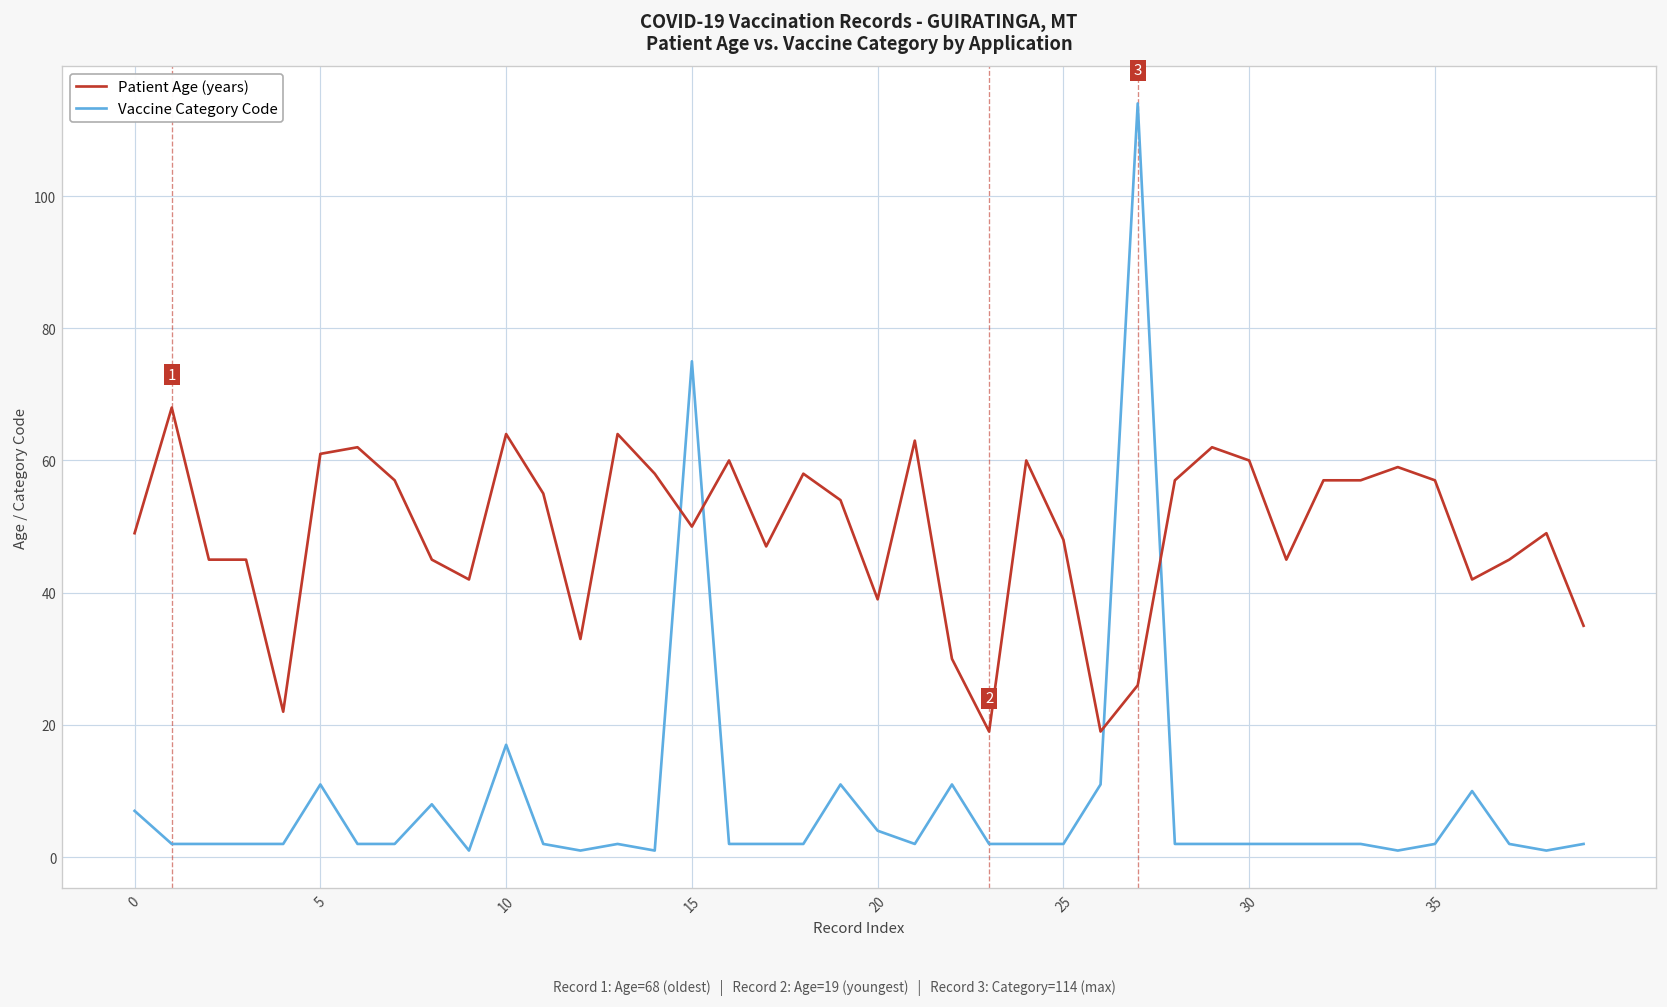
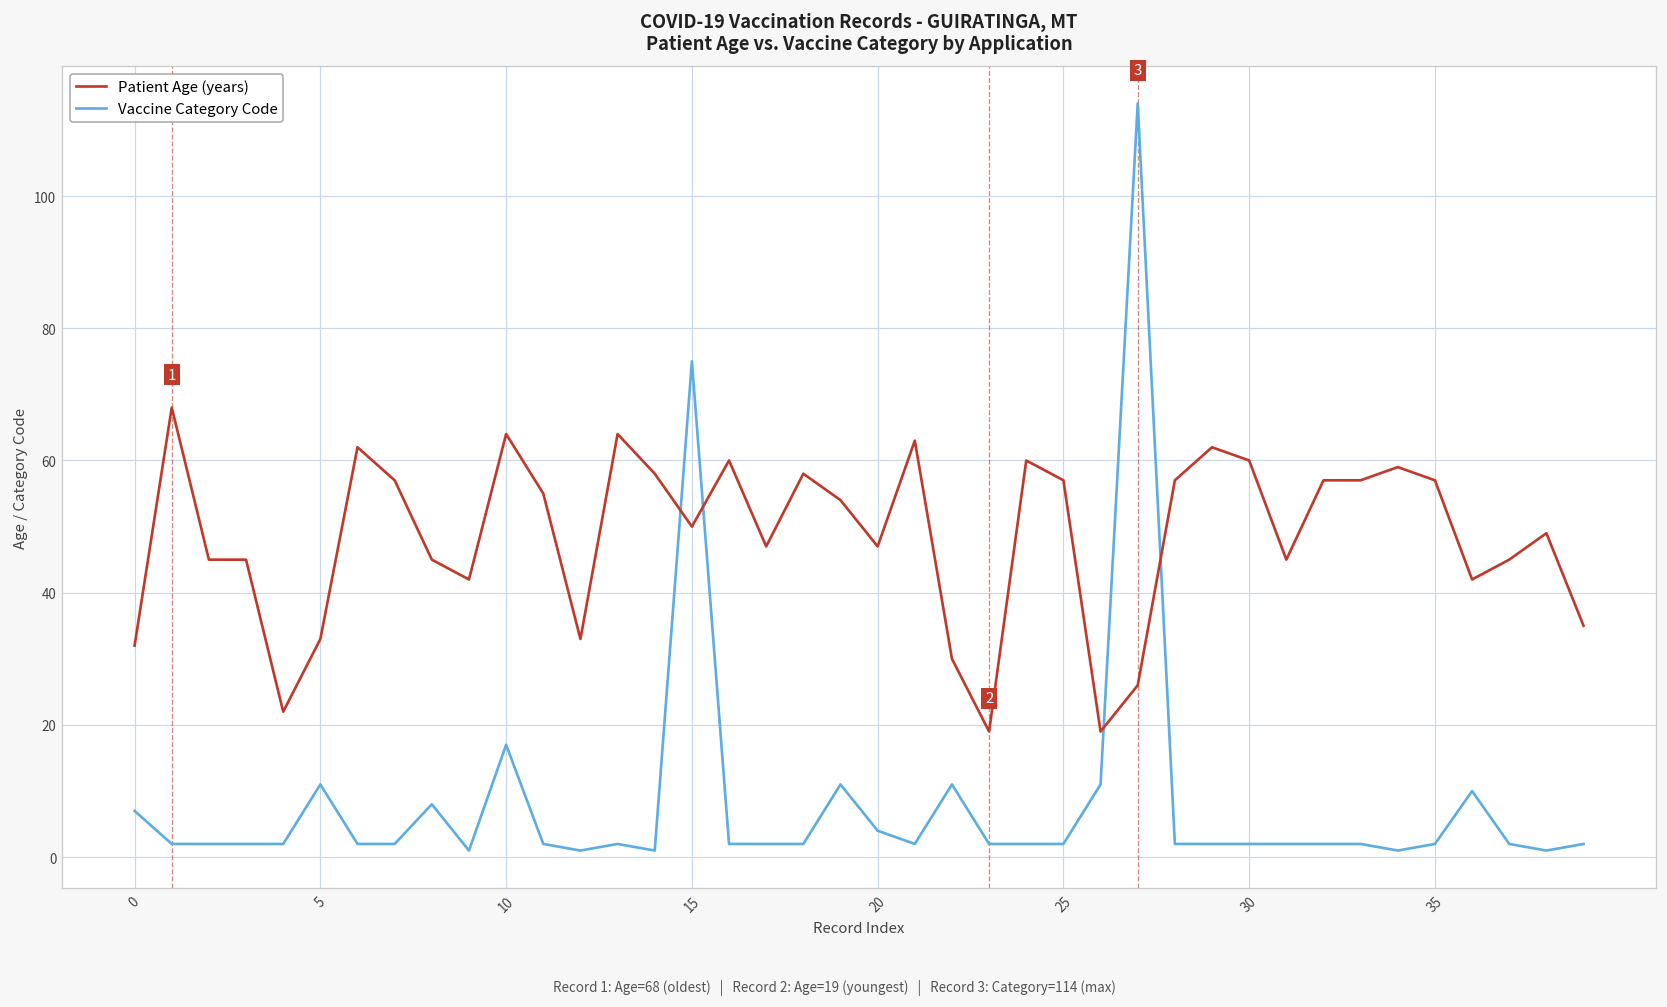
Patient Age (years), 0: 49 -> 32
Patient Age (years), 5: 61 -> 33
Patient Age (years), 20: 39 -> 47
Patient Age (years), 25: 48 -> 57
